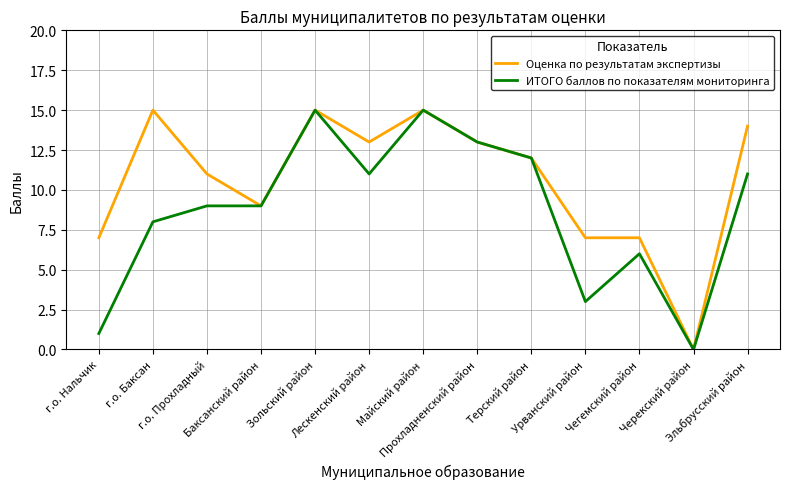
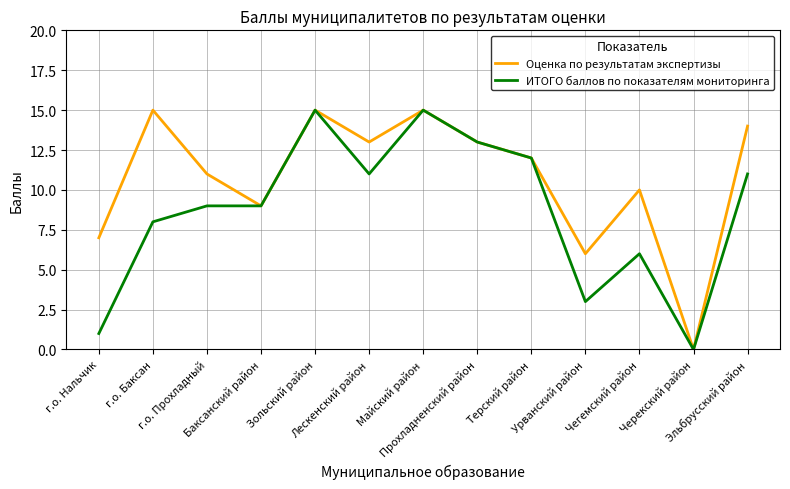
Оценка по результатам экспертизы, Урванский район: 7 -> 6
Оценка по результатам экспертизы, Чегемский район: 7 -> 10
